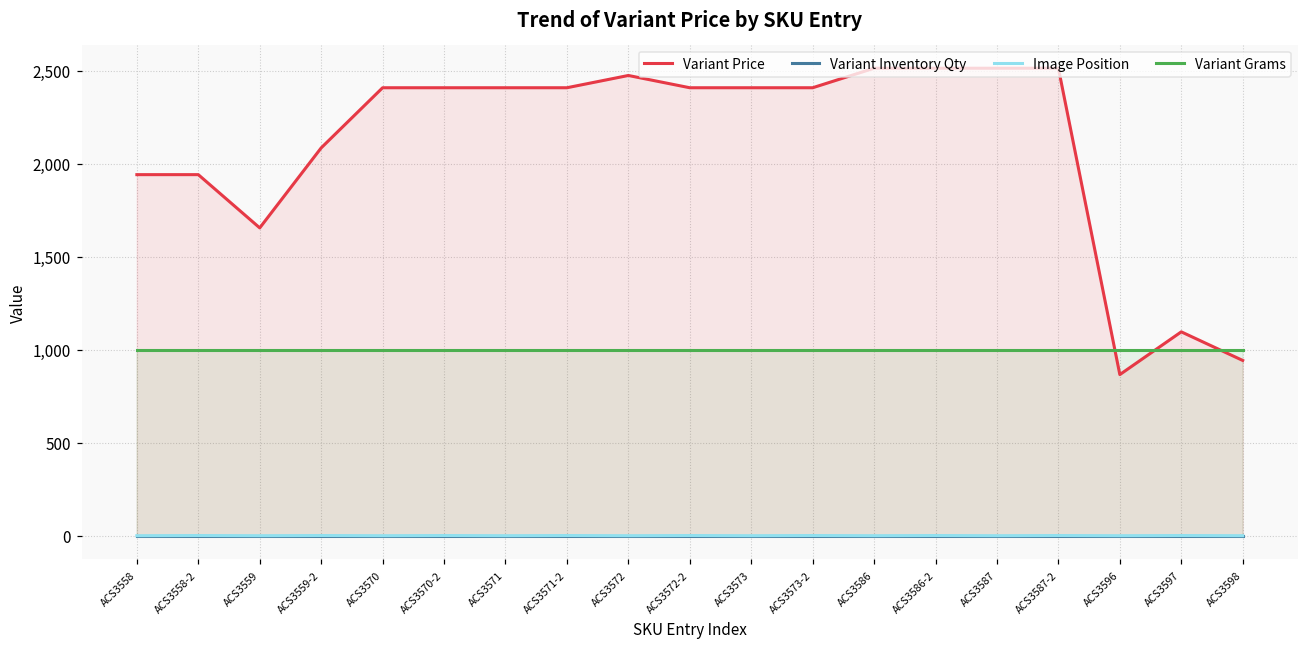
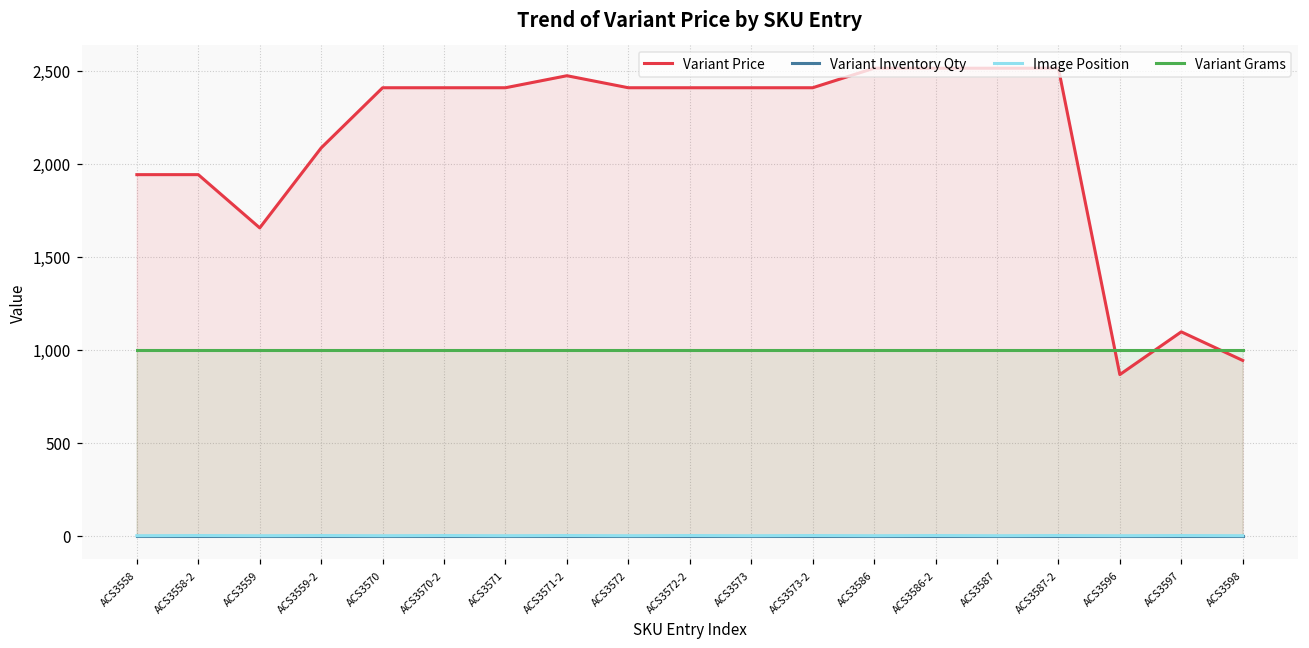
Variant Price, ACS3571-2: 2,410 -> 2,470
Variant Price, ACS3572: 2,480 -> 2,410
